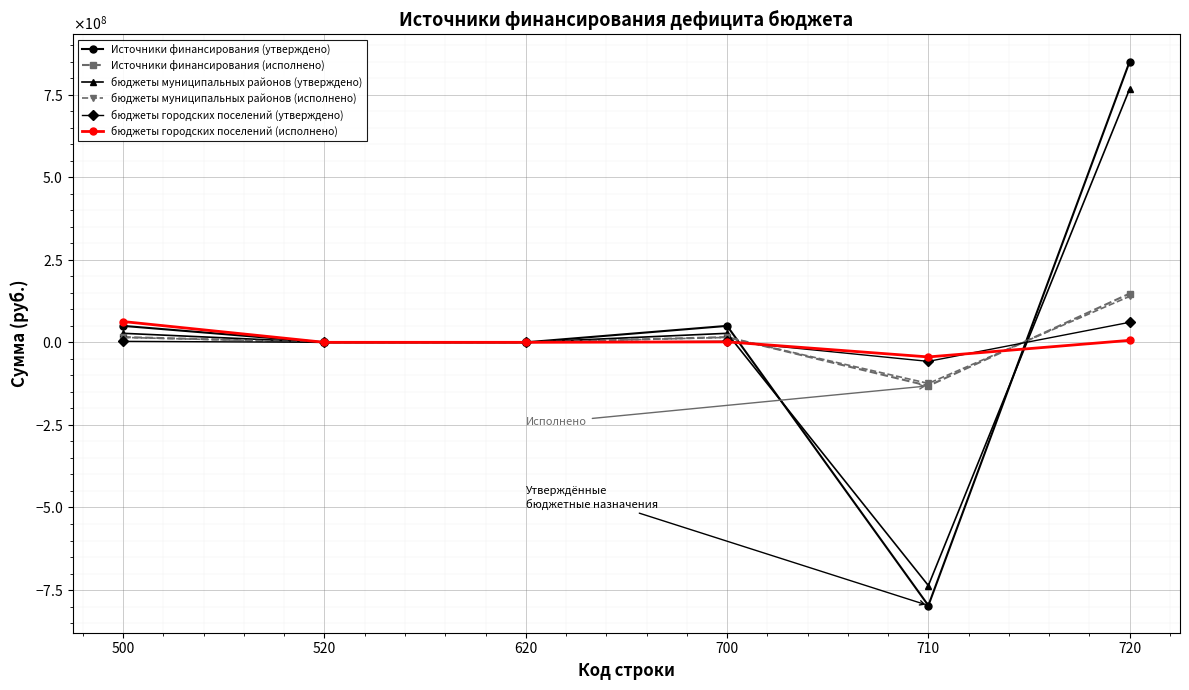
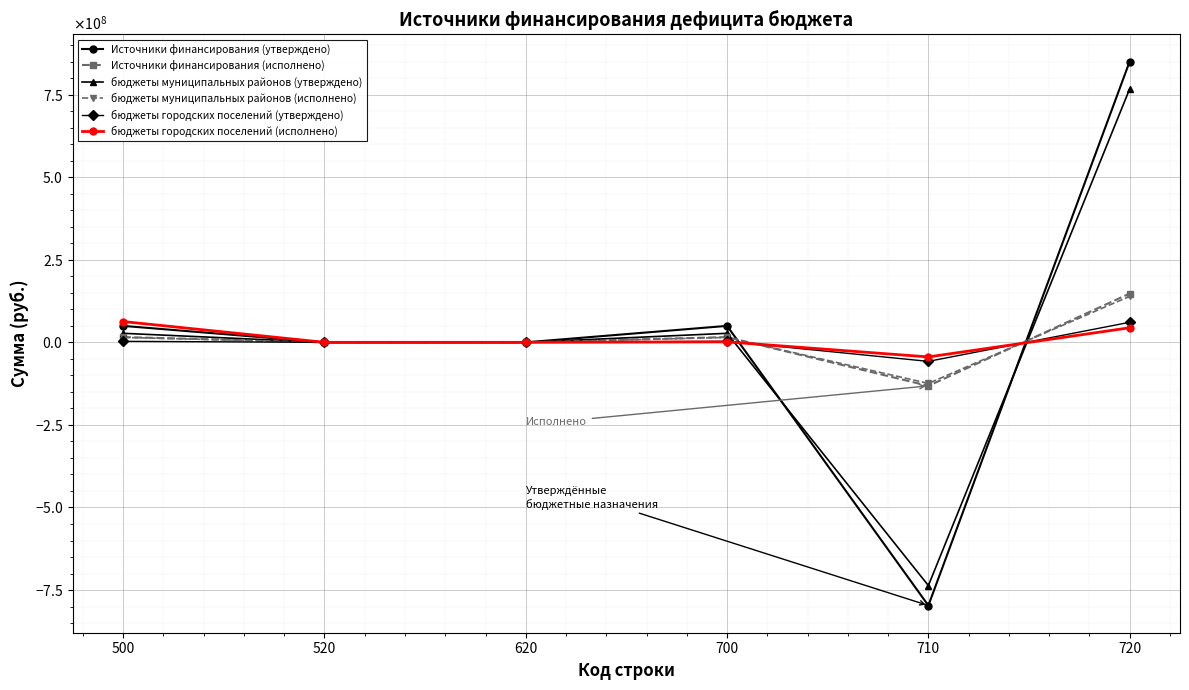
бюджеты городских поселений (исполнено), 720: 10000000 -> 40000000
